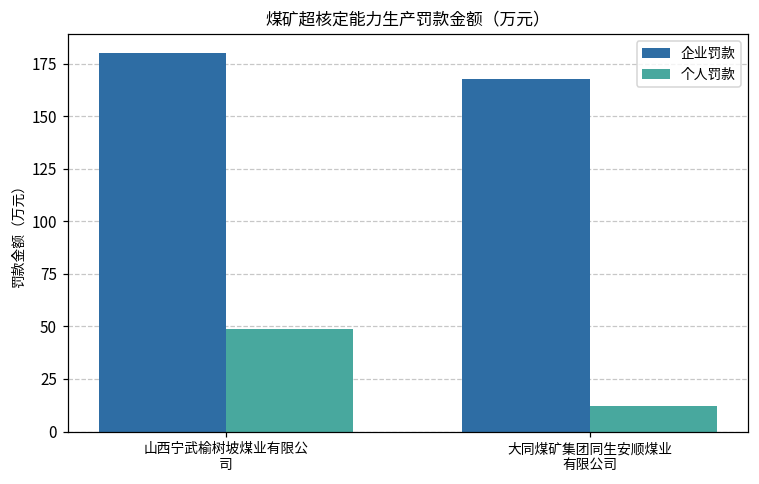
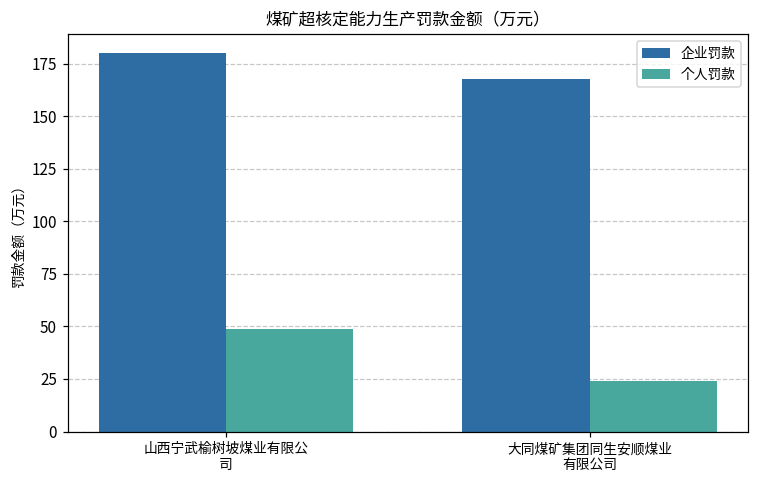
个人罚款, 大同煤矿集团同生安顺煤业 有限公司: 12 -> 24
